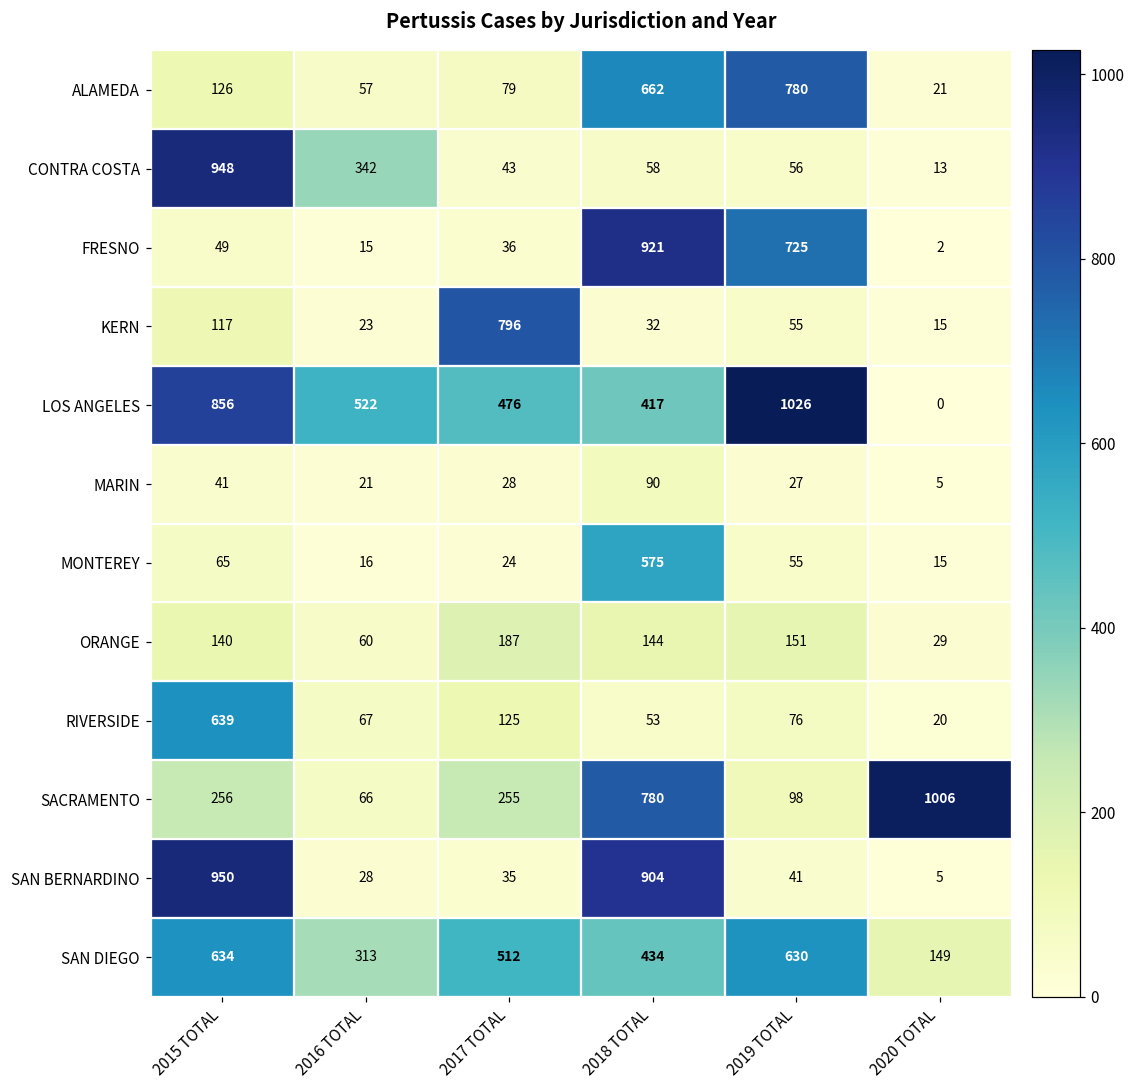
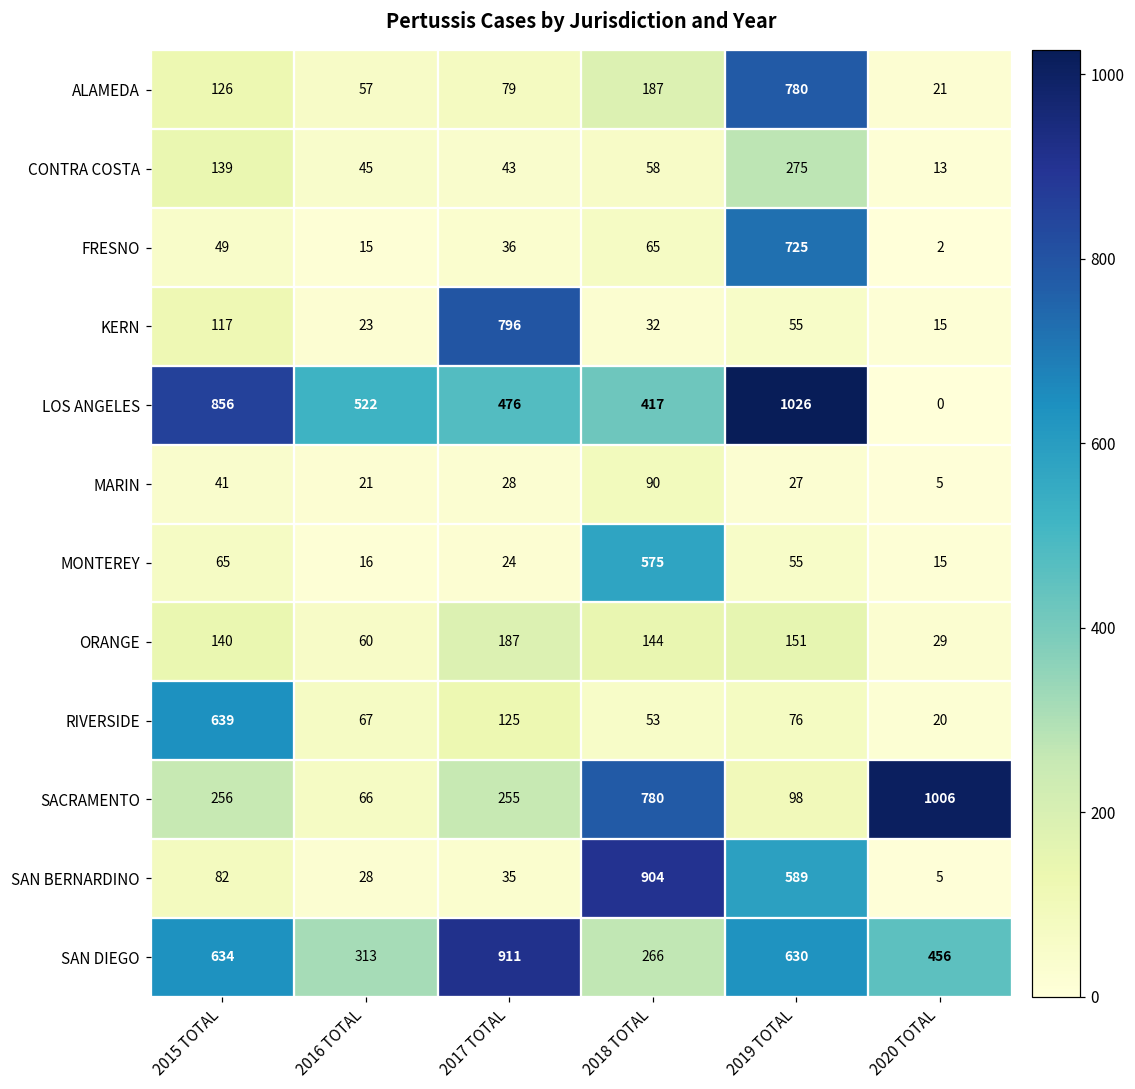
ALAMEDA, 2018 TOTAL: 662 -> 187
CONTRA COSTA, 2015 TOTAL: 948 -> 139
CONTRA COSTA, 2016 TOTAL: 342 -> 45
CONTRA COSTA, 2019 TOTAL: 56 -> 275
FRESNO, 2018 TOTAL: 921 -> 65
SAN BERNARDINO, 2015 TOTAL: 950 -> 82
SAN BERNARDINO, 2019 TOTAL: 41 -> 589
SAN DIEGO, 2017 TOTAL: 512 -> 911
SAN DIEGO, 2018 TOTAL: 434 -> 266
SAN DIEGO, 2020 TOTAL: 149 -> 456
